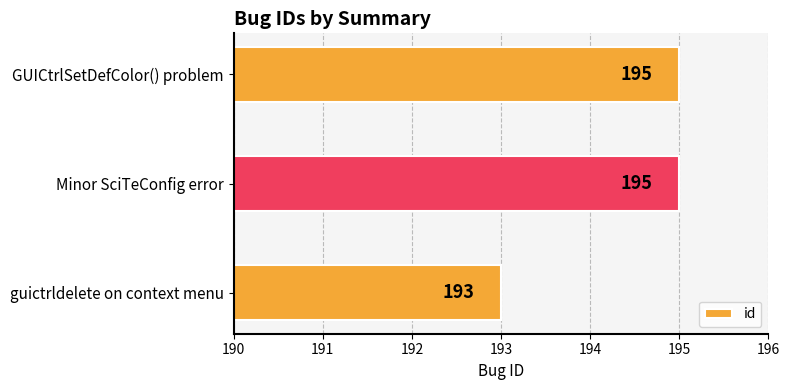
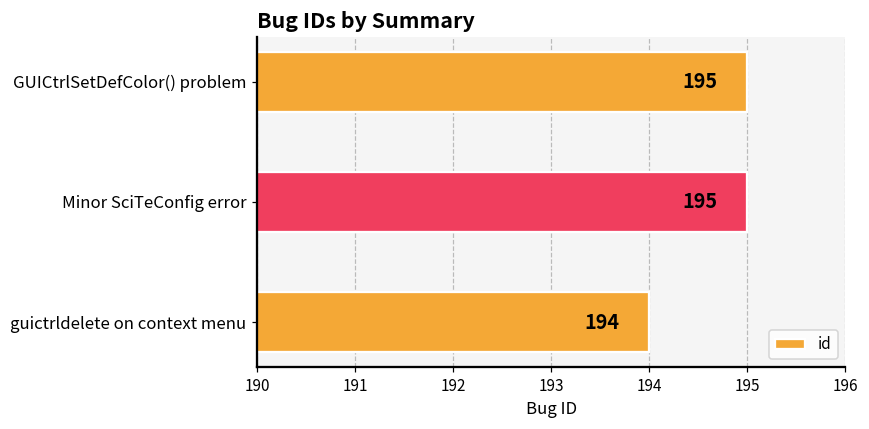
guictrldelete on context menu: 193 -> 194
